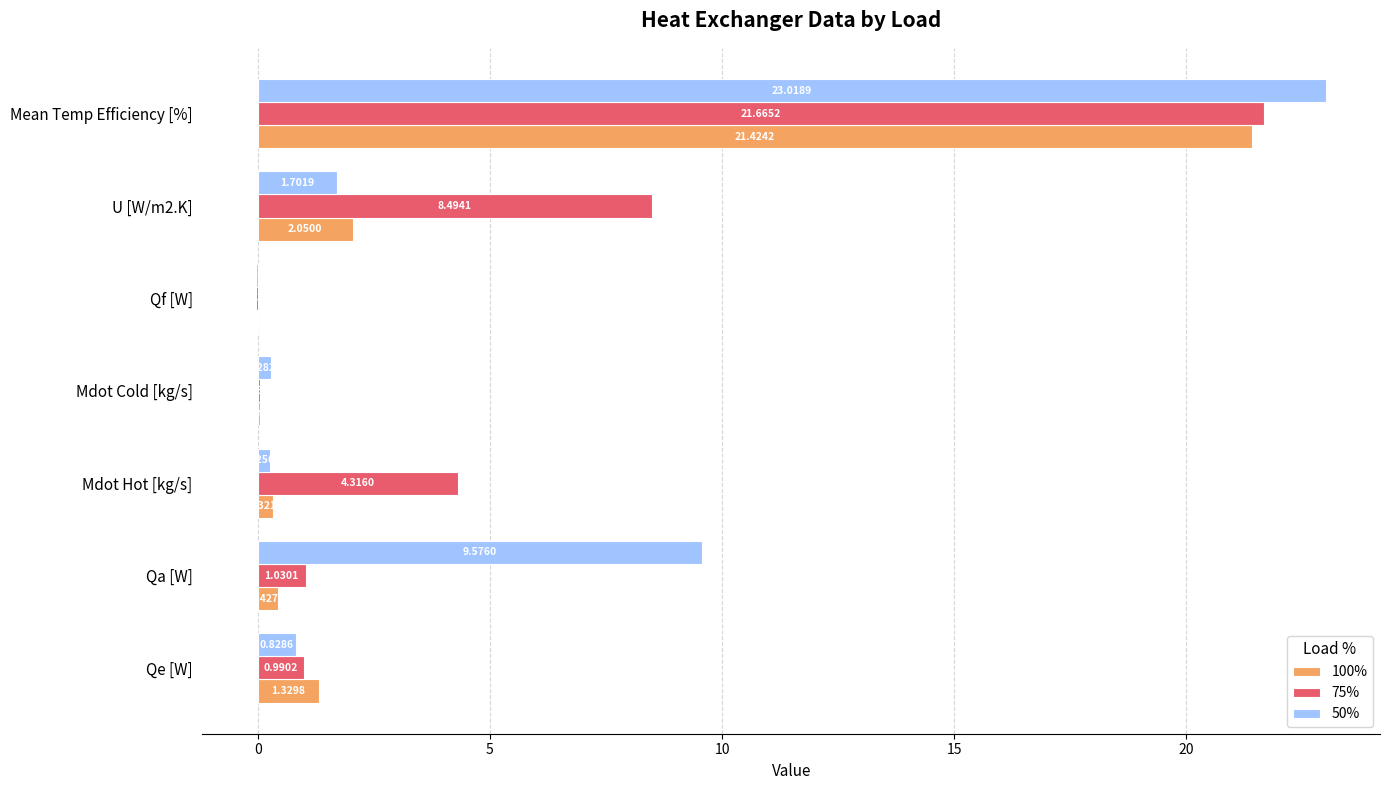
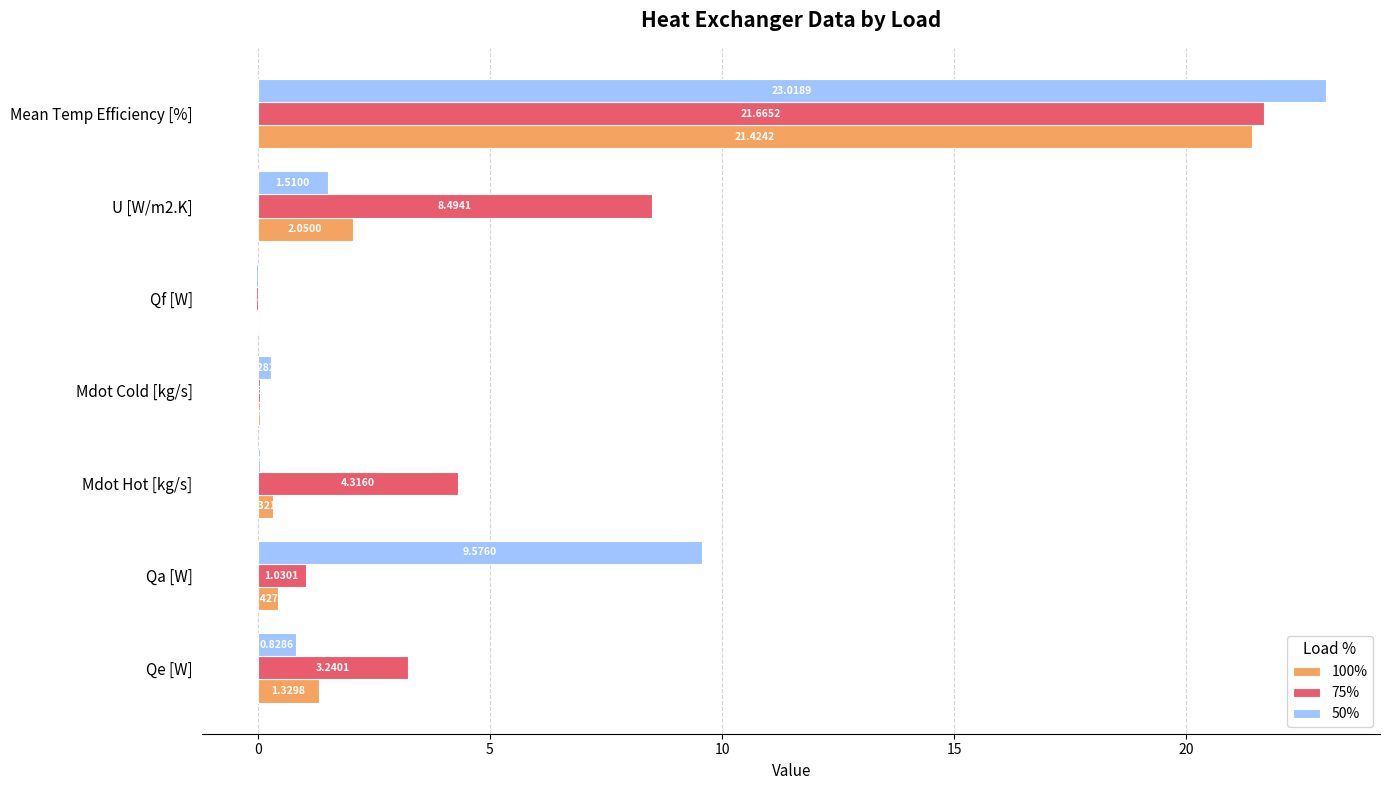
50%, U [W/m2.K]: 1.7019 -> 1.5100
50%, Mdot Hot [kg/s]: 0.3 -> 0.0
75%, Qe [W]: 0.9902 -> 3.2401
